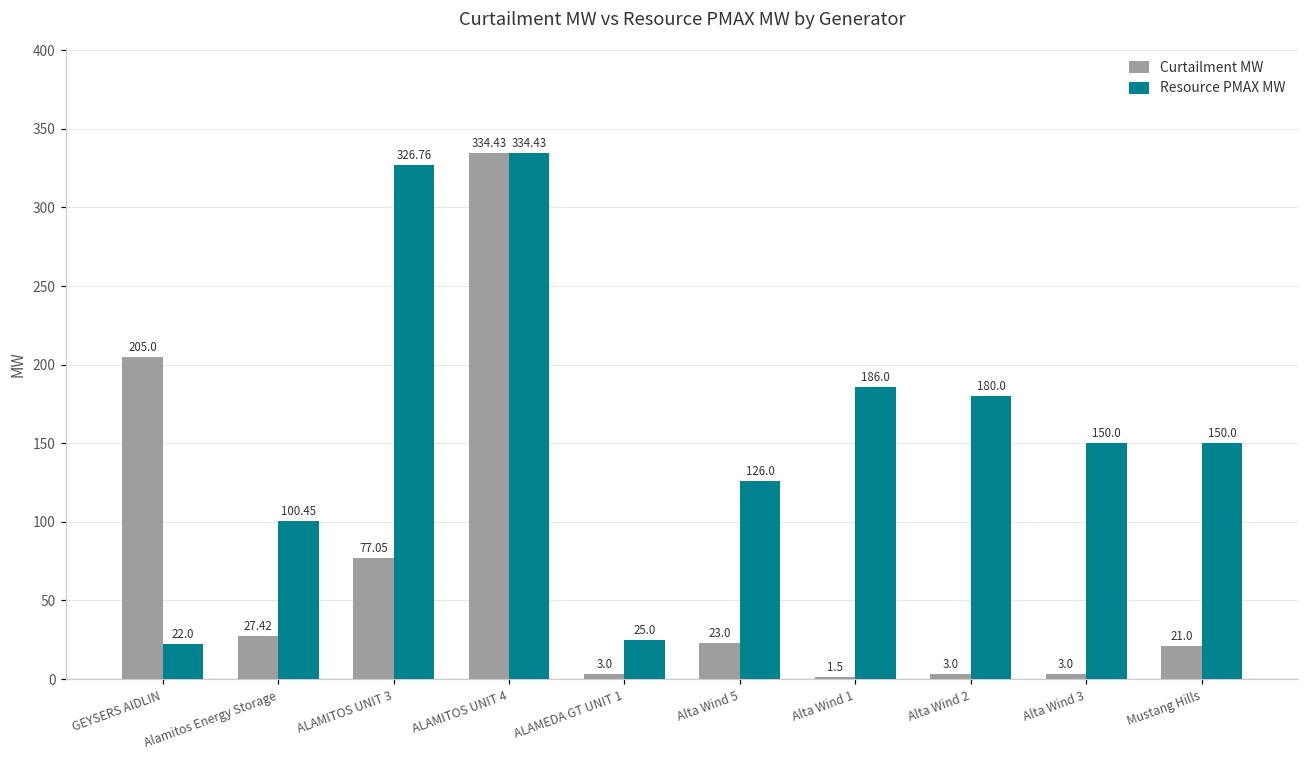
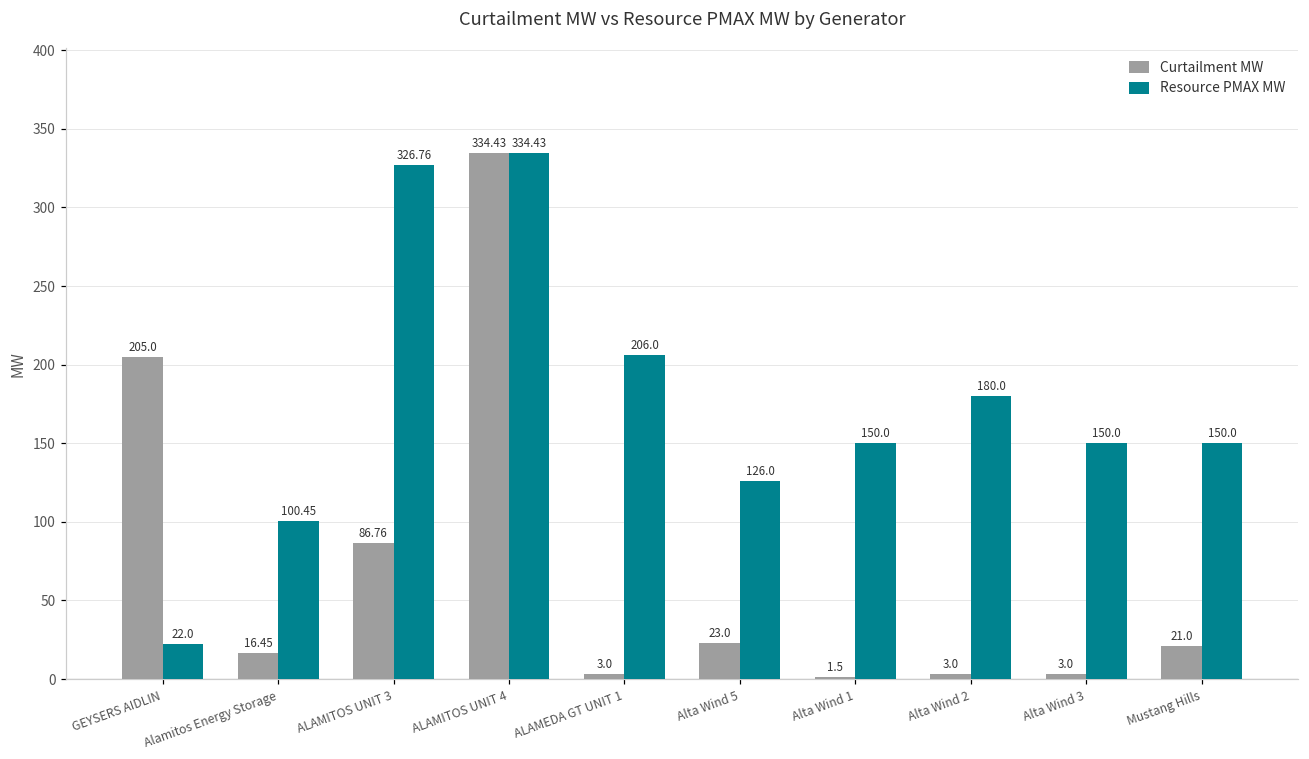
Curtailment MW, Alamitos Energy Storage: 27.42 -> 16.45
Curtailment MW, ALAMITOS UNIT 3: 77.05 -> 86.76
Resource PMAX MW, ALAMEDA GT UNIT 1: 25.0 -> 206.0
Resource PMAX MW, Alta Wind 1: 186.0 -> 150.0
